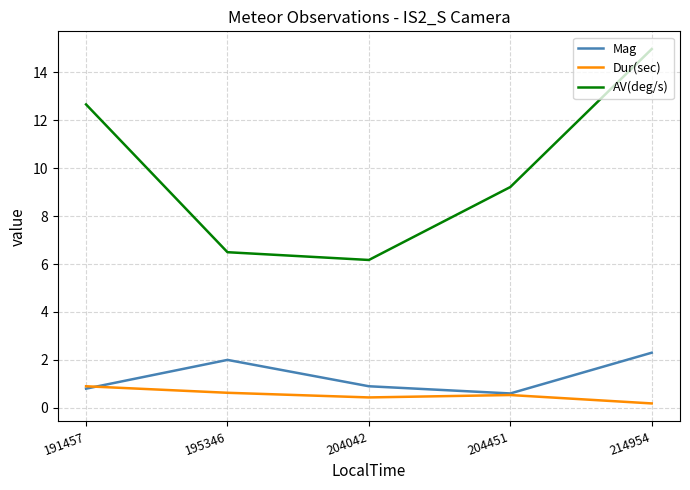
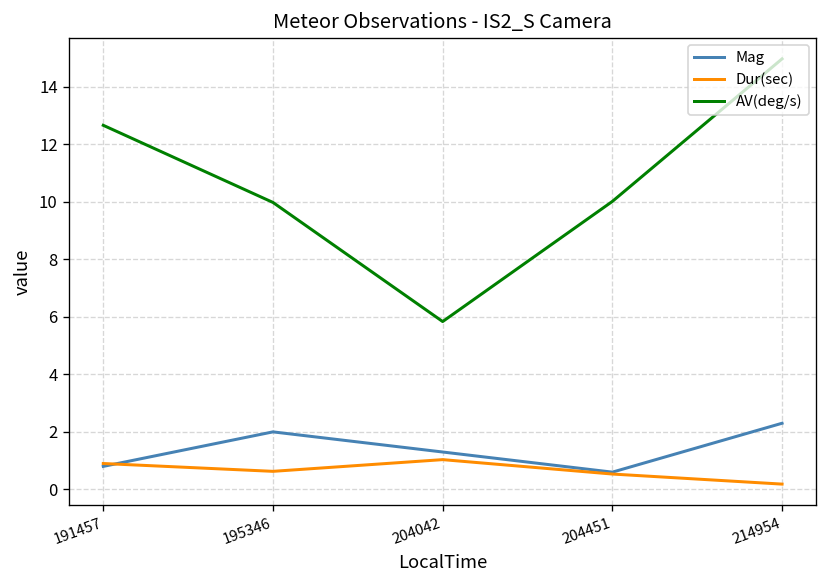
AV(deg/s), 195346: 6.5 -> 10.0
Mag, 204042: 0.9 -> 1.3
Dur(sec), 204042: 0.4 -> 1.0
AV(deg/s), 204042: 6.2 -> 5.8
AV(deg/s), 204451: 9.2 -> 10.0
